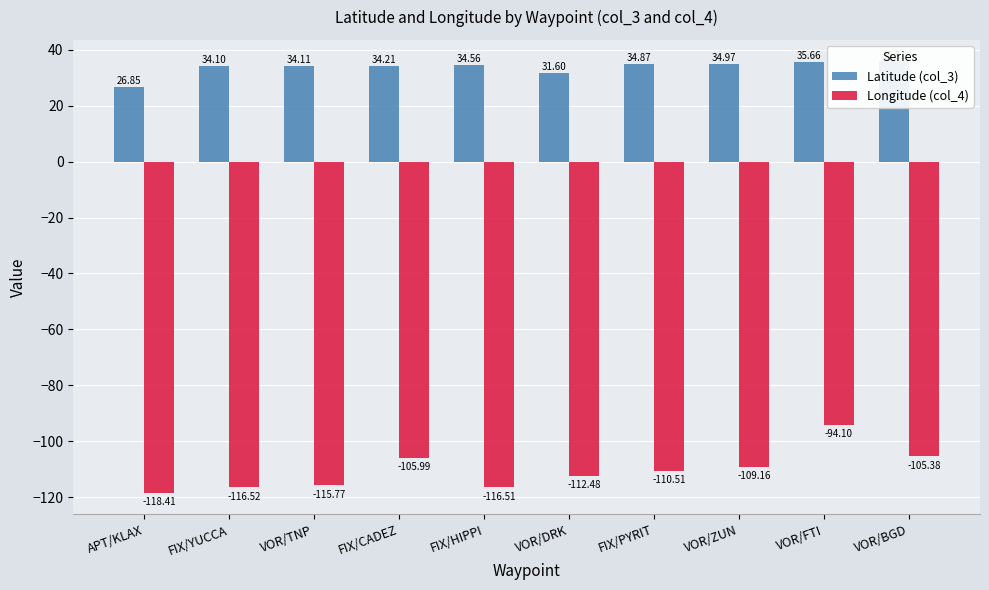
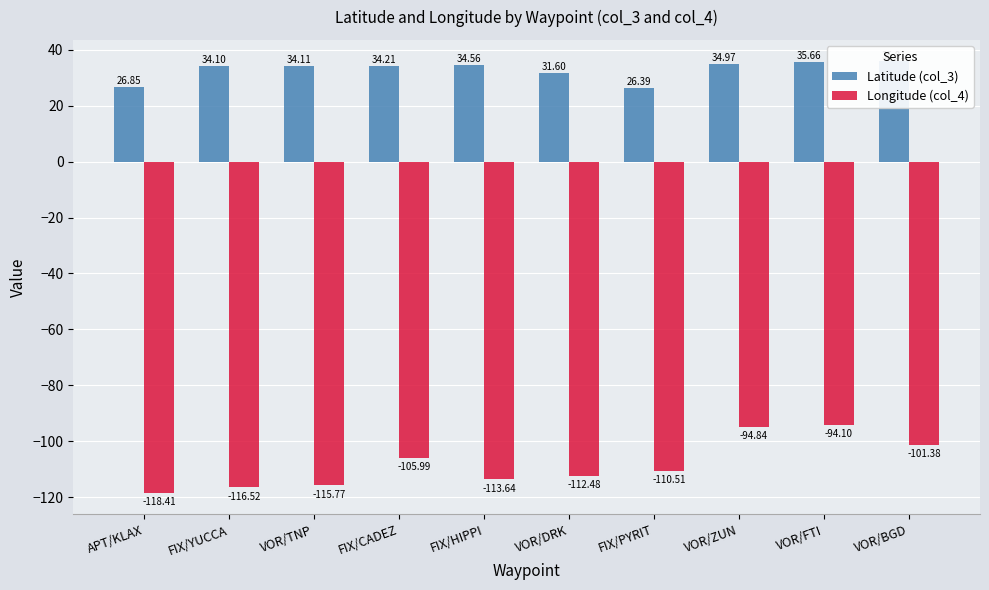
Longitude (col_4), FIX/HIPPI: -116.51 -> -113.64
Latitude (col_3), FIX/PYRIT: 34.87 -> 26.39
Longitude (col_4), VOR/ZUN: -109.16 -> -94.84
Longitude (col_4), VOR/BGD: -105.38 -> -101.38
